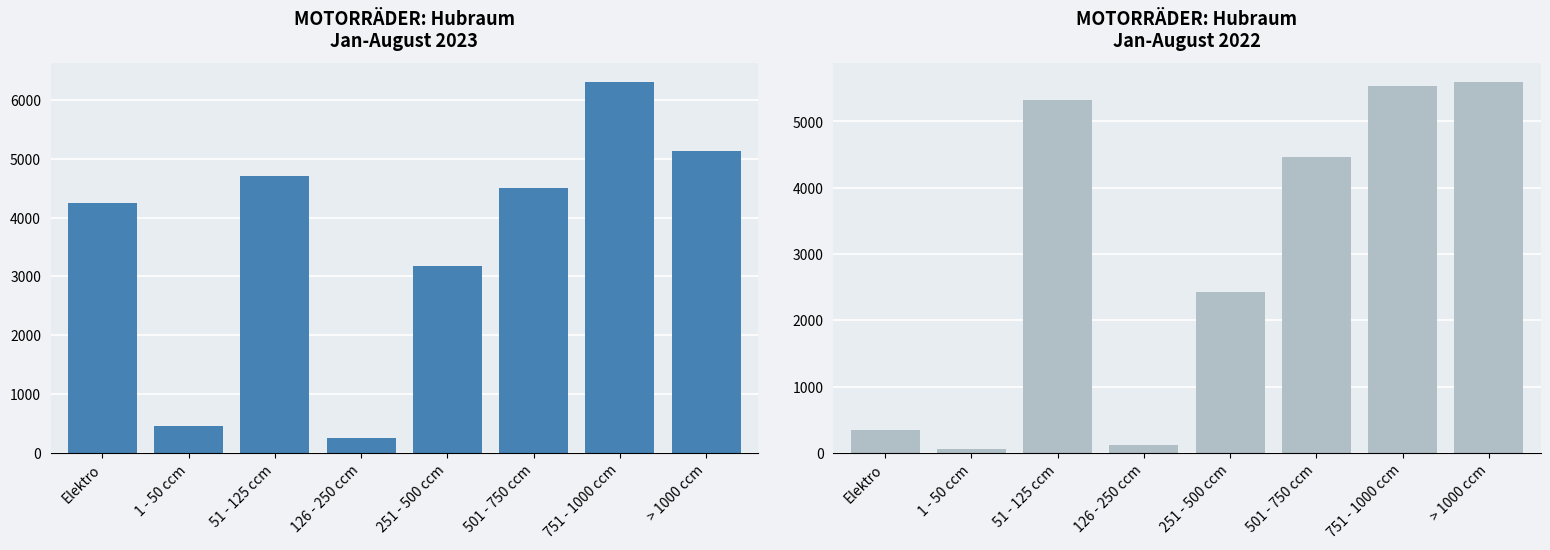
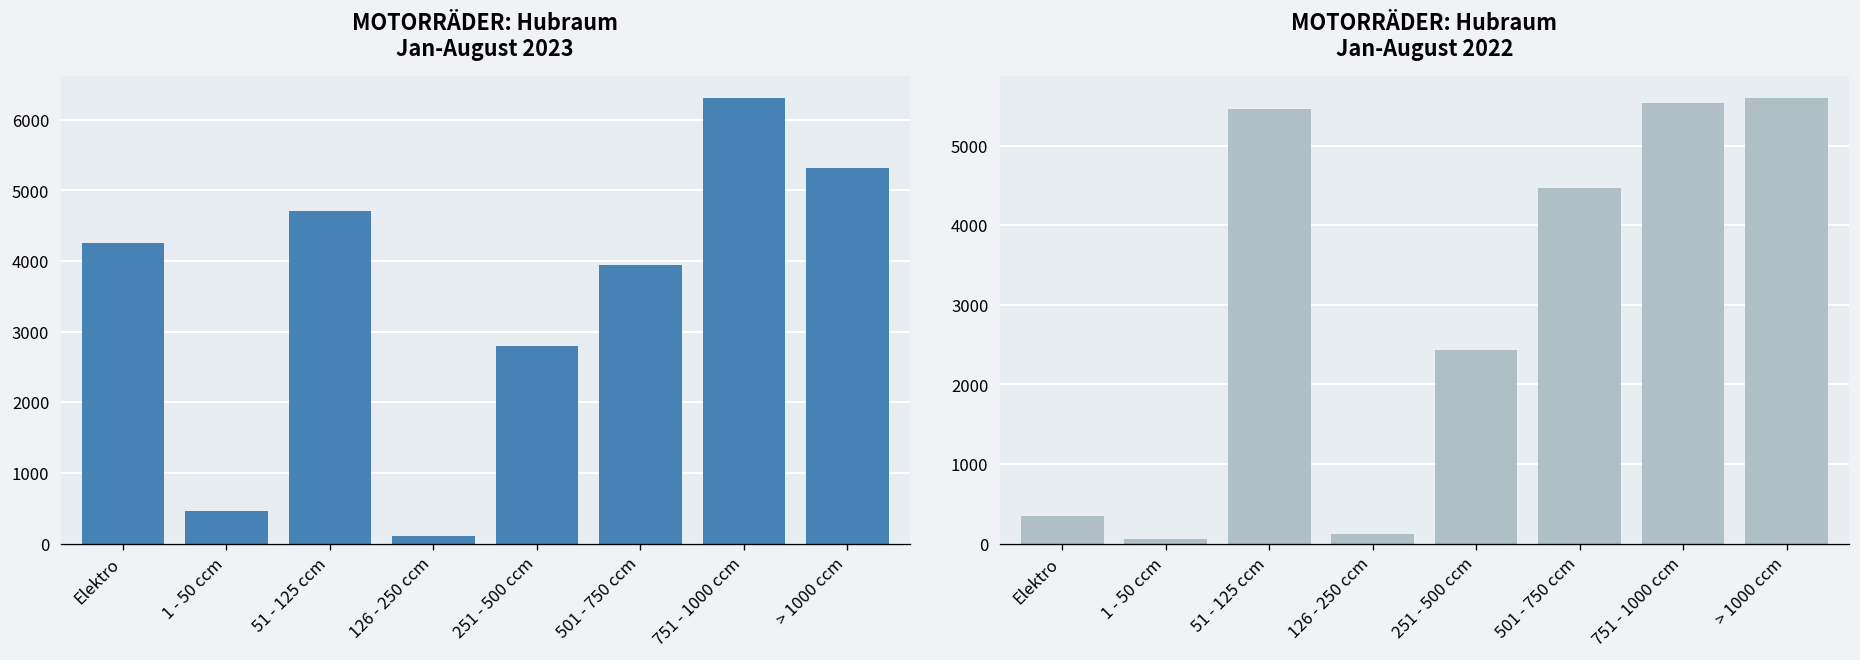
MOTORRÄDER: Hubraum Jan-August 2023, 126 - 250 ccm: 300 -> 100
MOTORRÄDER: Hubraum Jan-August 2023, 251 - 500 ccm: 3200 -> 2800
MOTORRÄDER: Hubraum Jan-August 2023, 501 - 750 ccm: 4500 -> 4000
MOTORRÄDER: Hubraum Jan-August 2023, > 1000 ccm: 5100 -> 5300
MOTORRÄDER: Hubraum Jan-August 2022, 51 - 125 ccm: 5300 -> 5500
